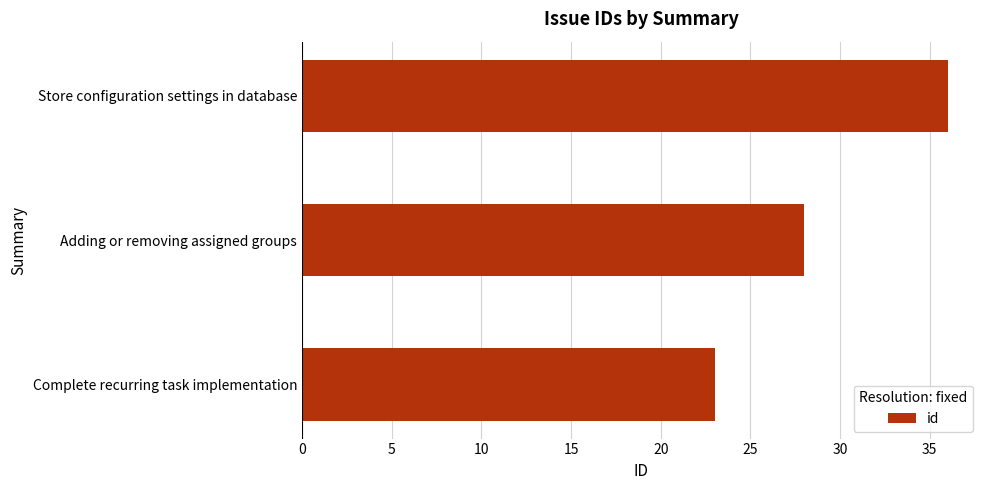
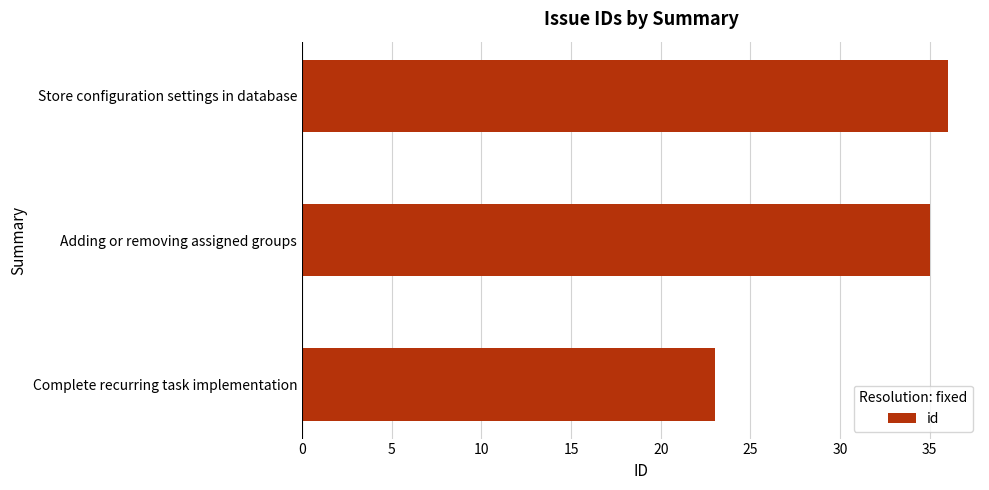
Adding or removing assigned groups: 28 -> 35
